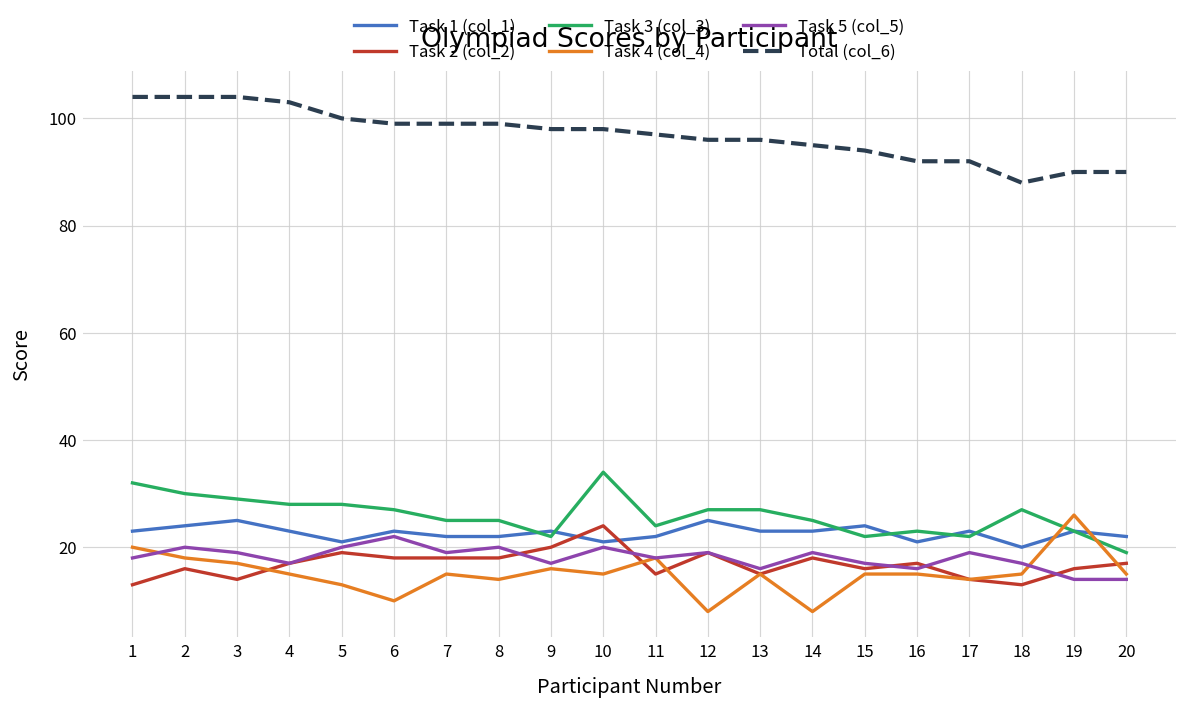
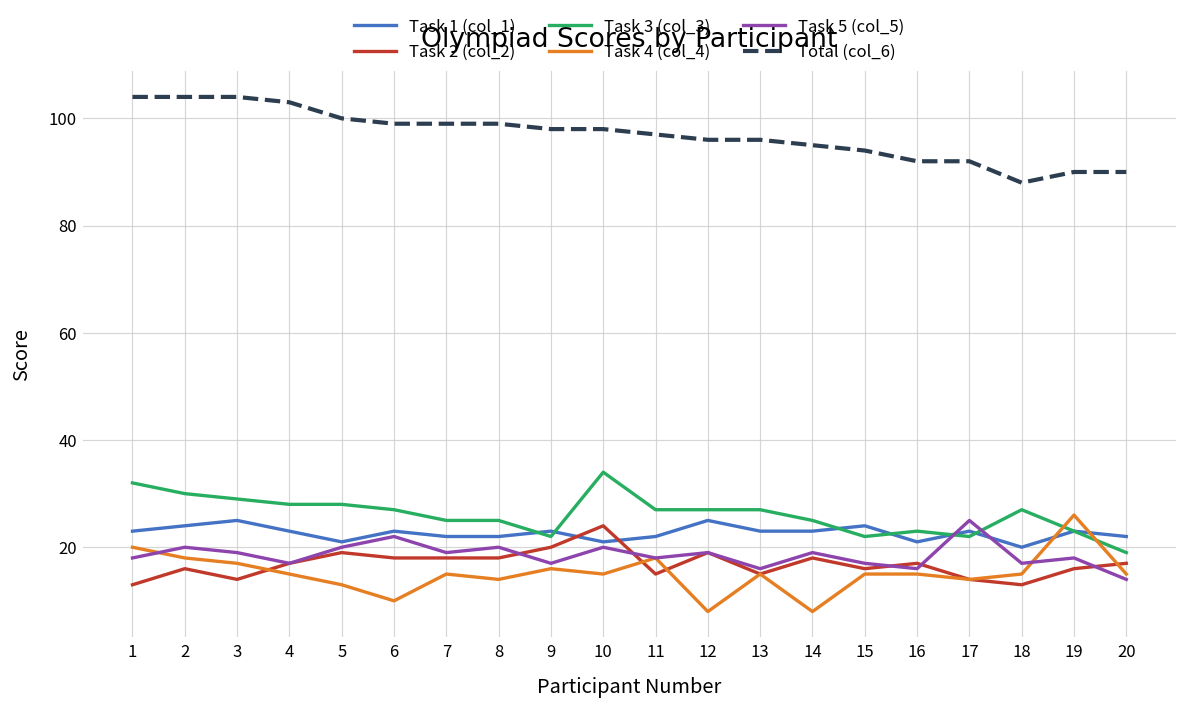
Task 3 (col_3), 11: 24 -> 27
Task 5 (col_5), 17: 19 -> 25
Task 5 (col_5), 19: 14 -> 18
